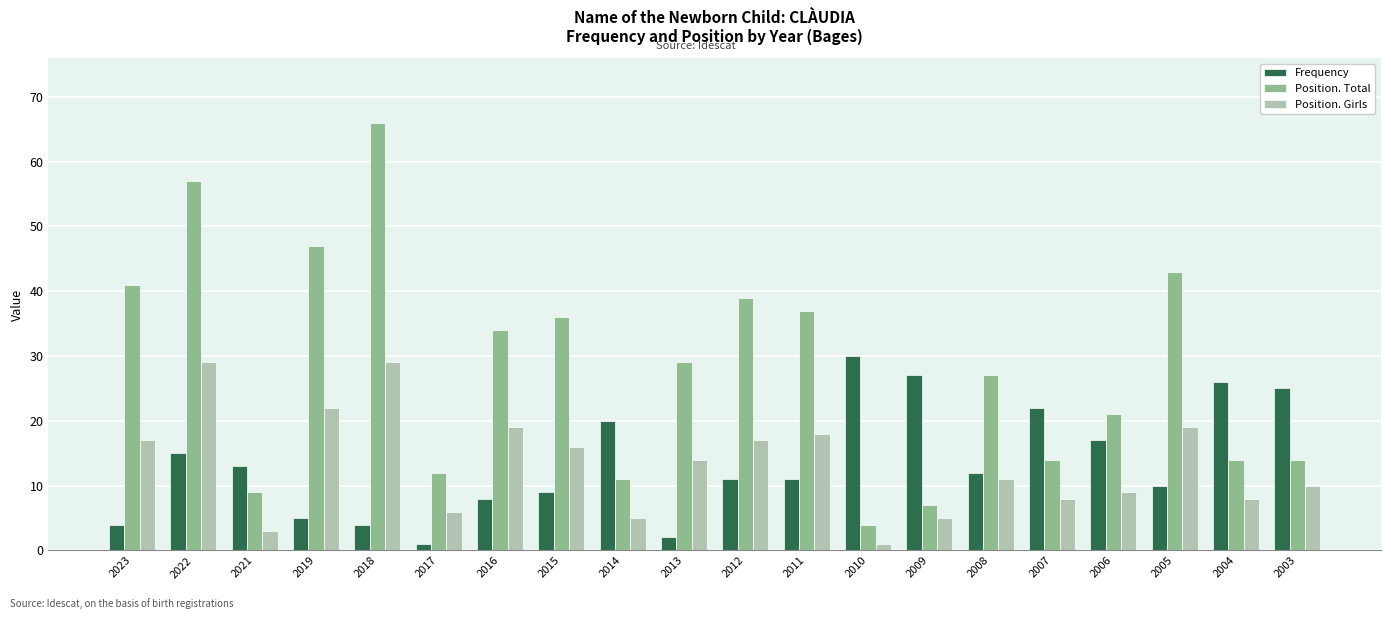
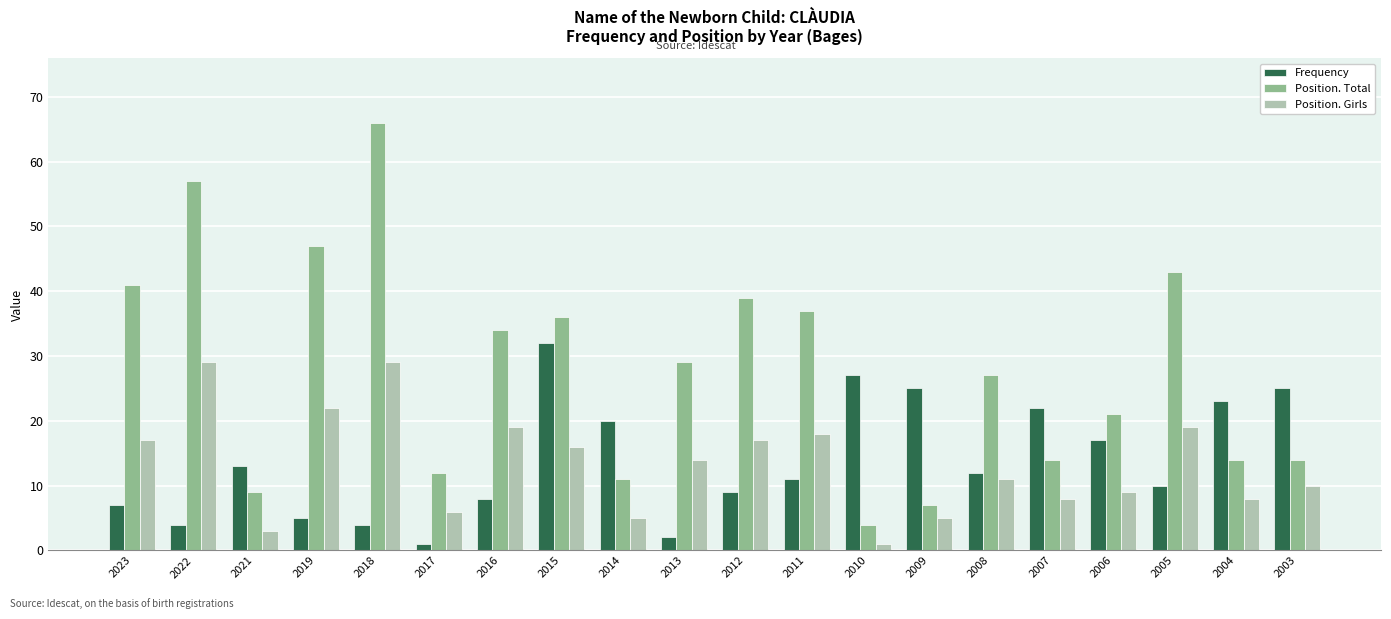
Frequency, 2023: 4 -> 7
Frequency, 2022: 15 -> 4
Frequency, 2015: 9 -> 32
Frequency, 2012: 11 -> 9
Frequency, 2010: 30 -> 27
Frequency, 2009: 27 -> 25
Frequency, 2004: 26 -> 23
